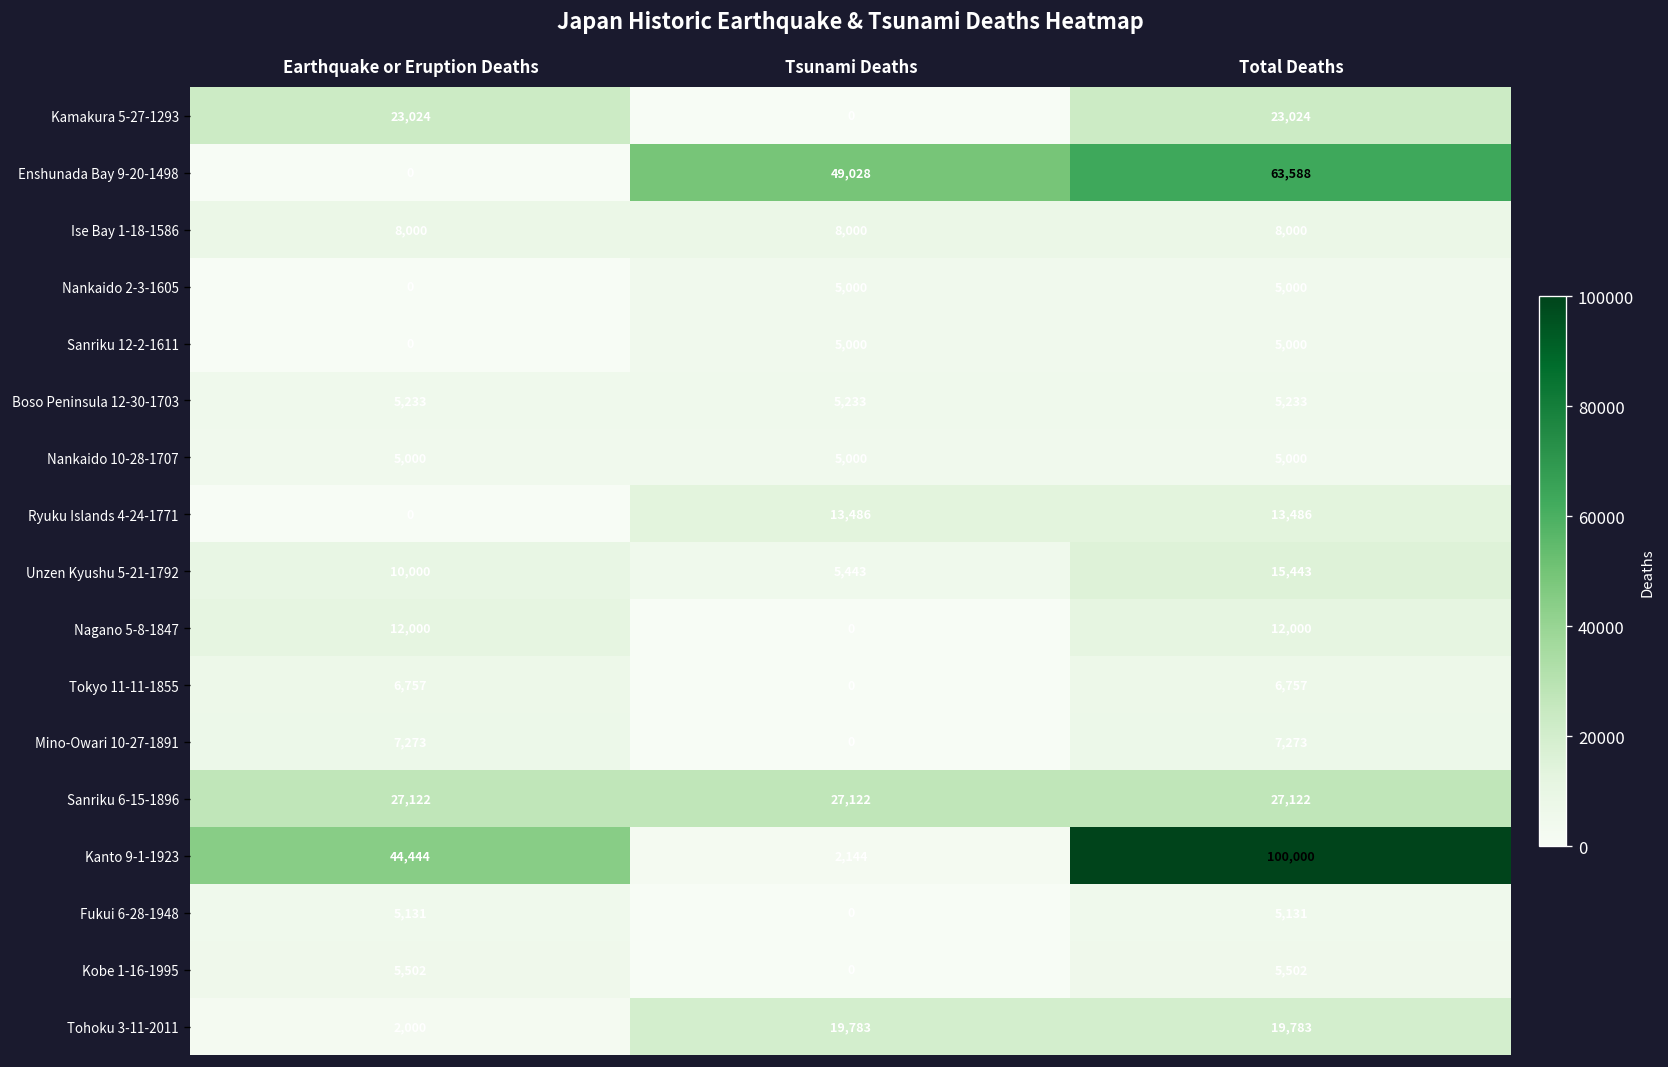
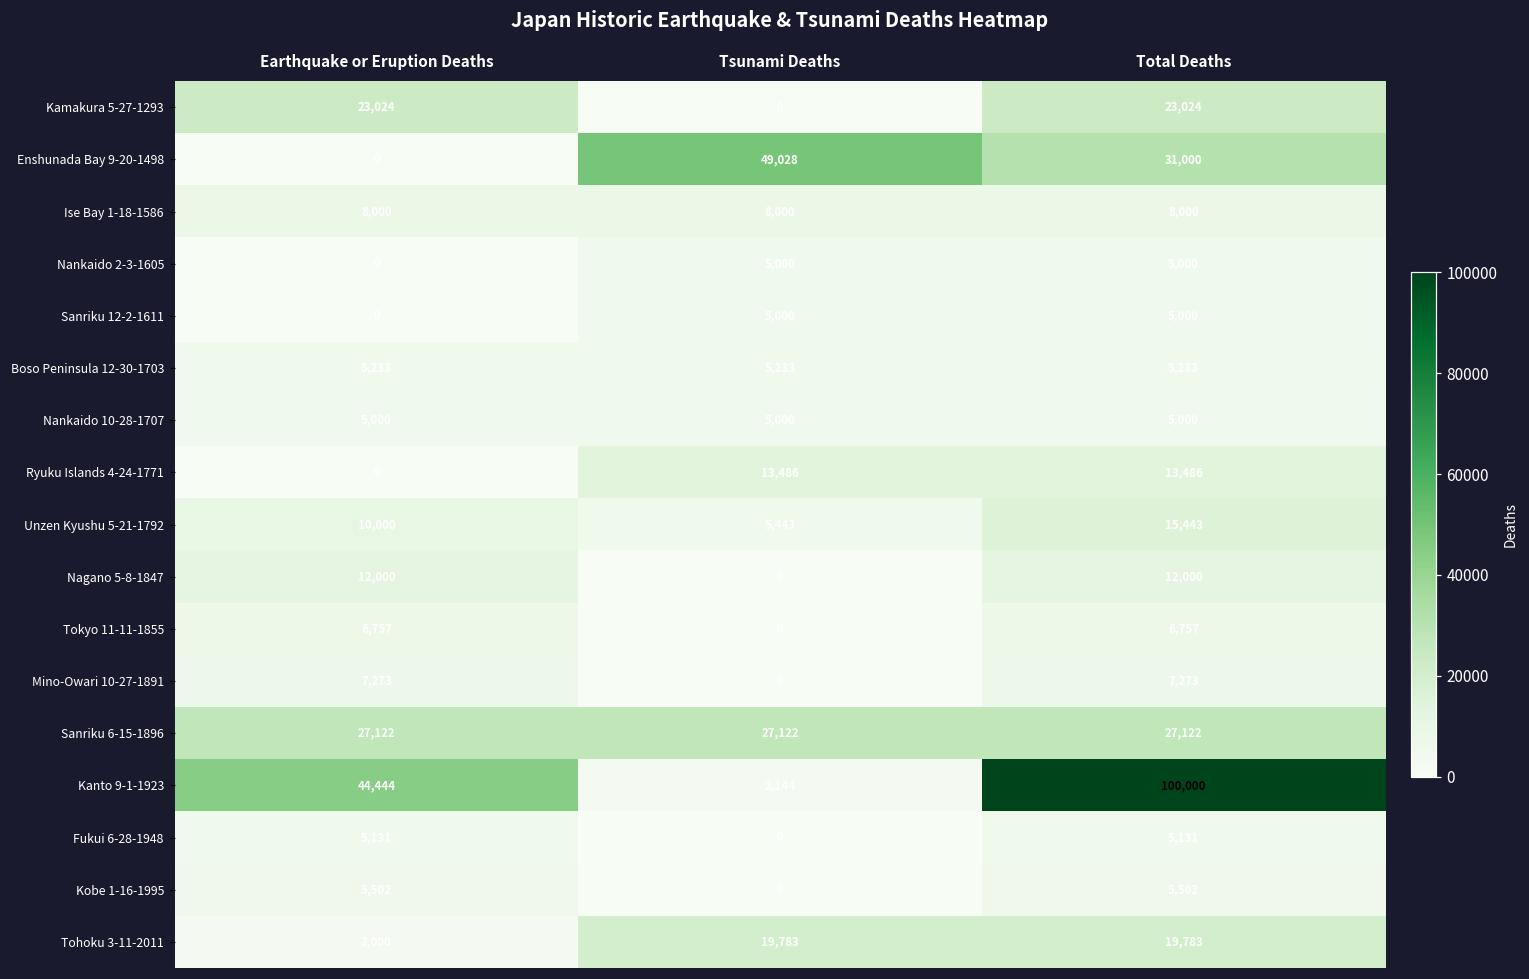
Enshunada Bay 9-20-1498, Total Deaths: 63,588 -> 31,000
